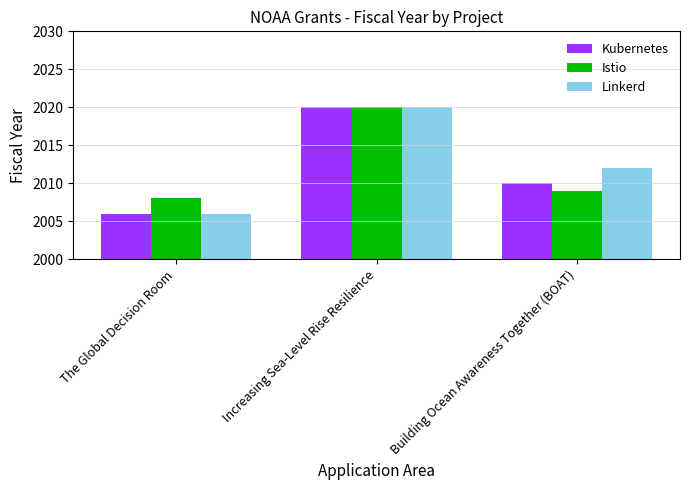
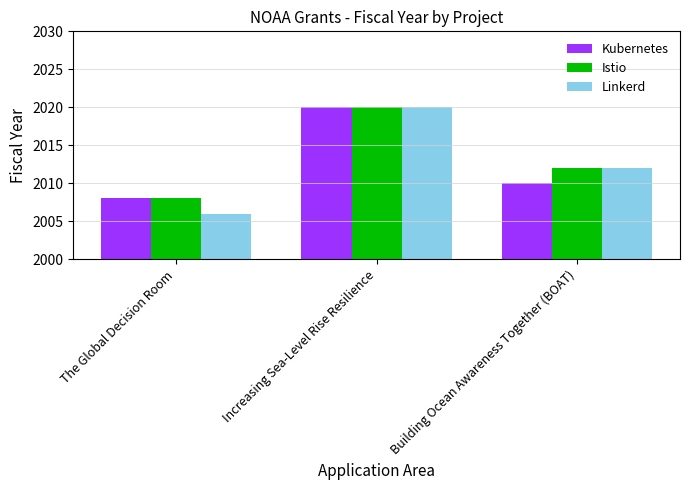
Kubernetes, The Global Decision Room: 2006 -> 2008
Istio, Building Ocean Awareness Together (BOAT): 2009 -> 2012
